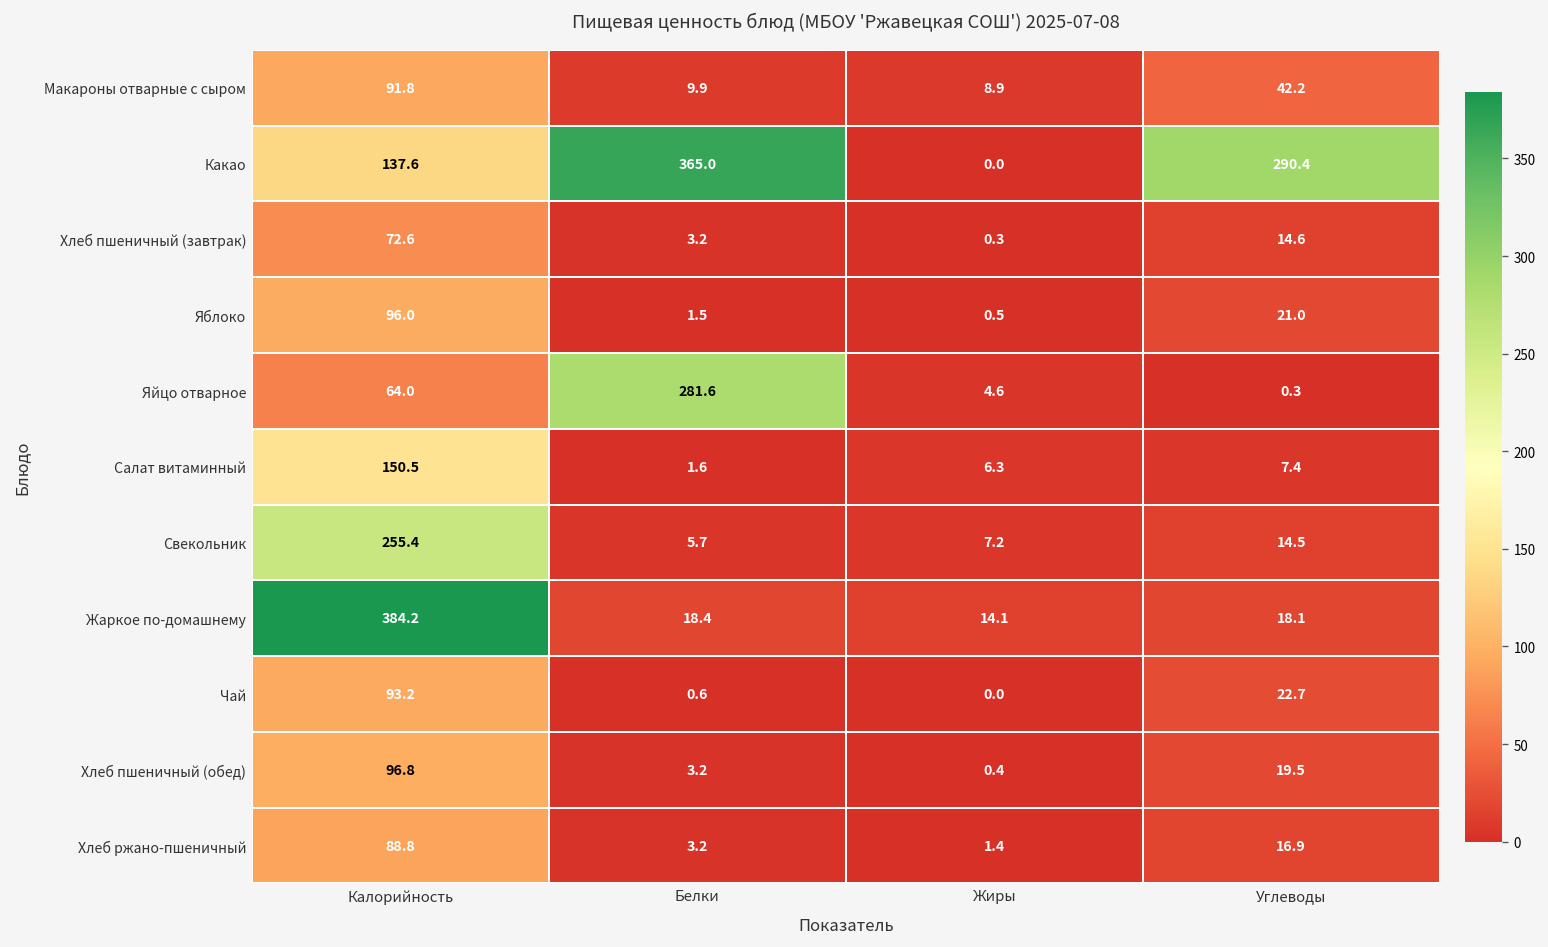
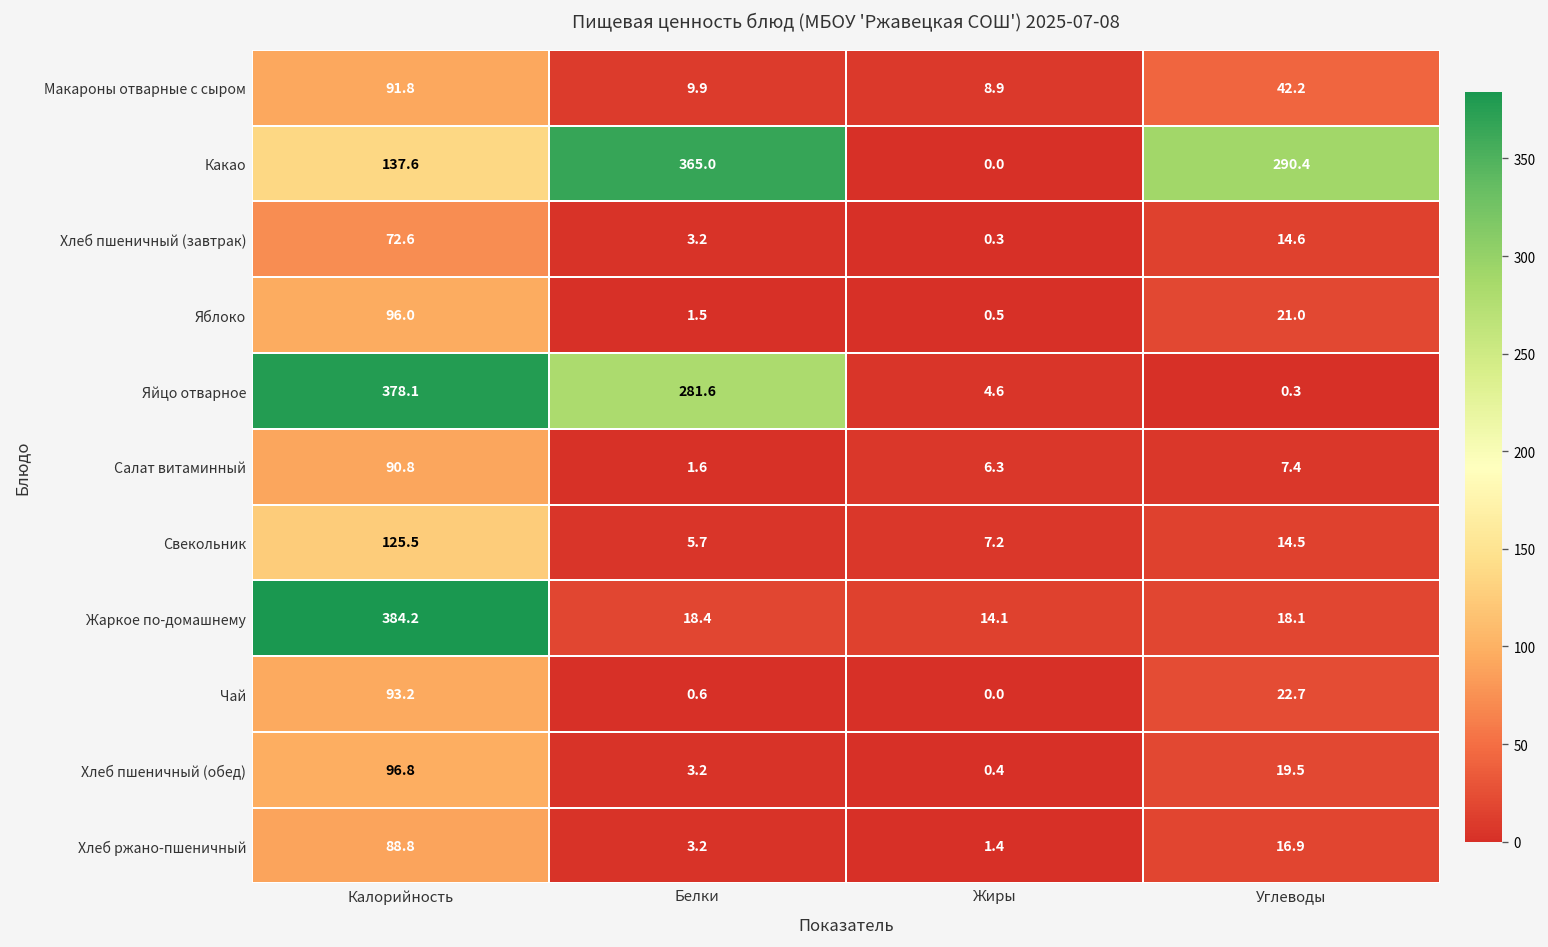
Яйцо отварное, Калорийность: 64.0 -> 378.1
Салат витаминный, Калорийность: 150.5 -> 90.8
Свекольник, Калорийность: 255.4 -> 125.5
